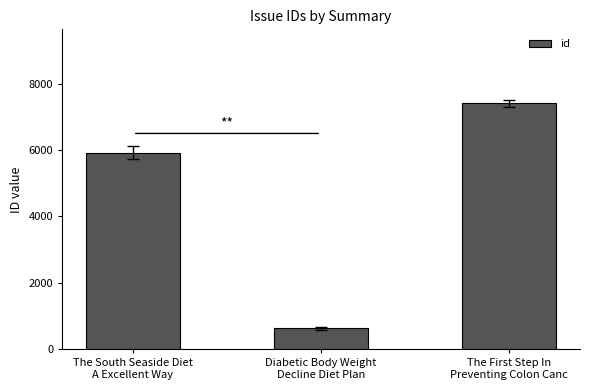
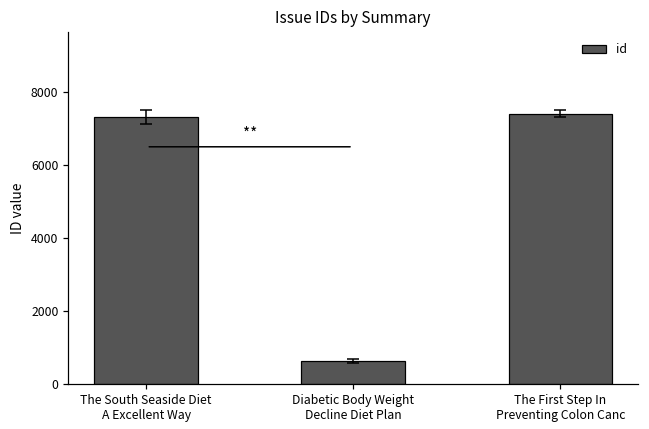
id, The South Seaside Diet A Excellent Way: 5900 -> 7300
